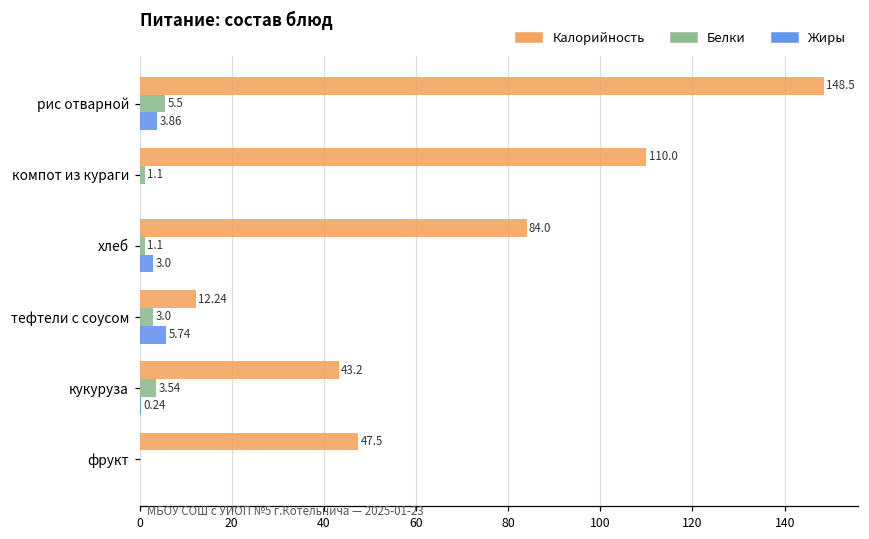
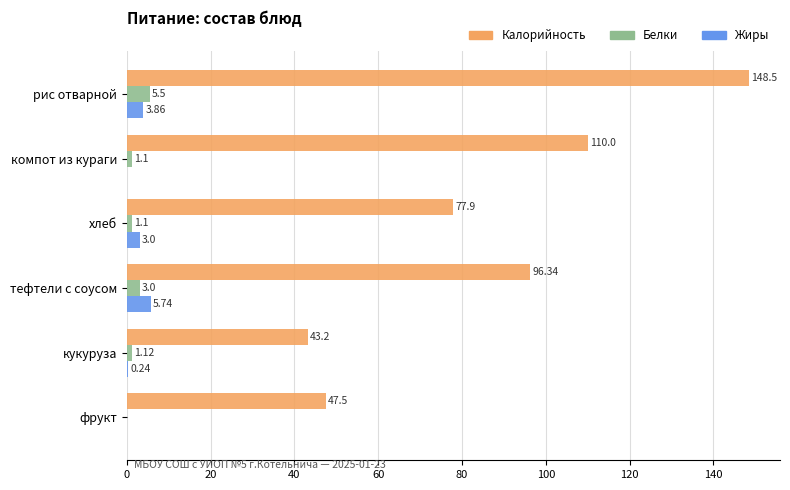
Калорийность, хлеб: 84.0 -> 77.9
Калорийность, тефтели с соусом: 12.24 -> 96.34
Белки, кукуруза: 3.54 -> 1.12
